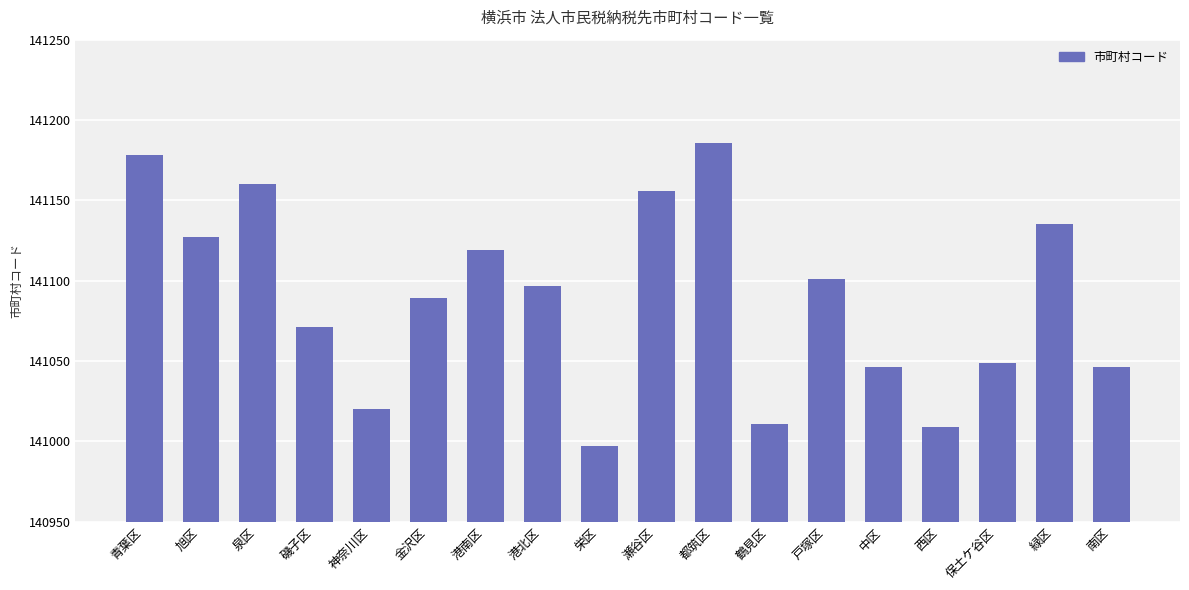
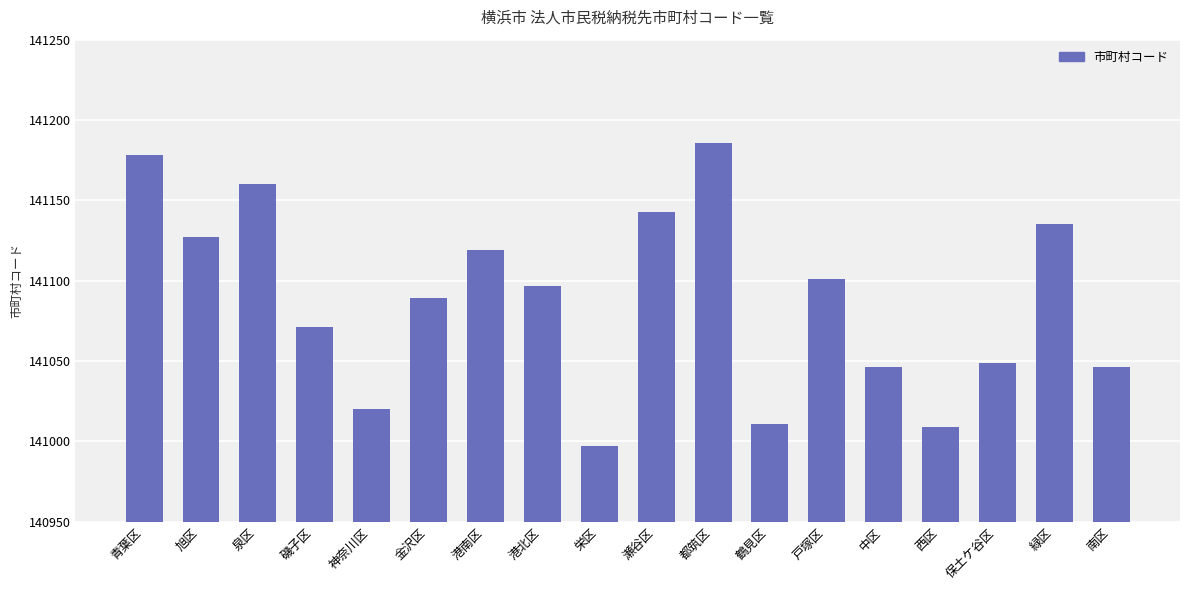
瀬谷区: 141156 -> 141143
